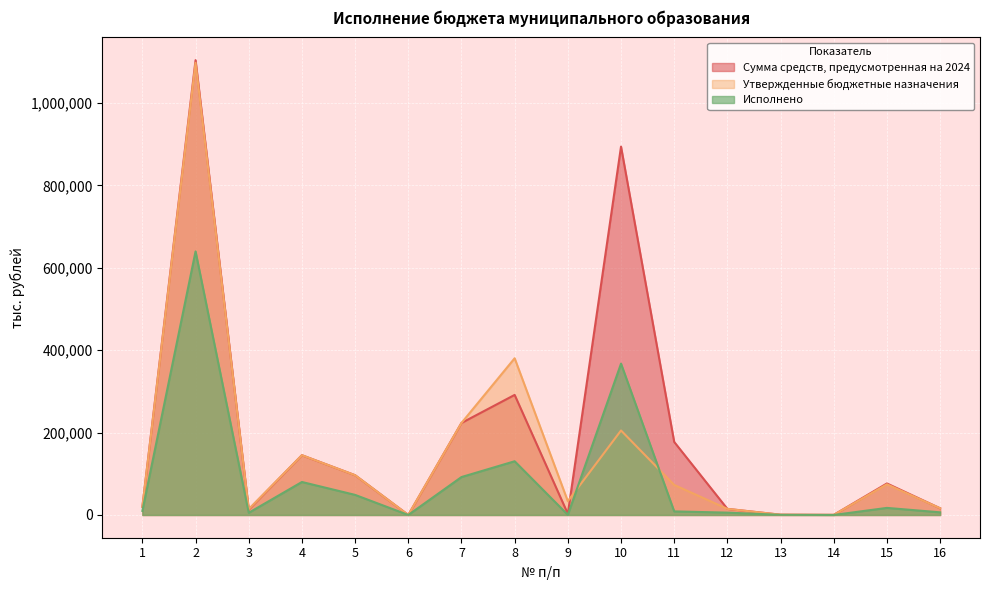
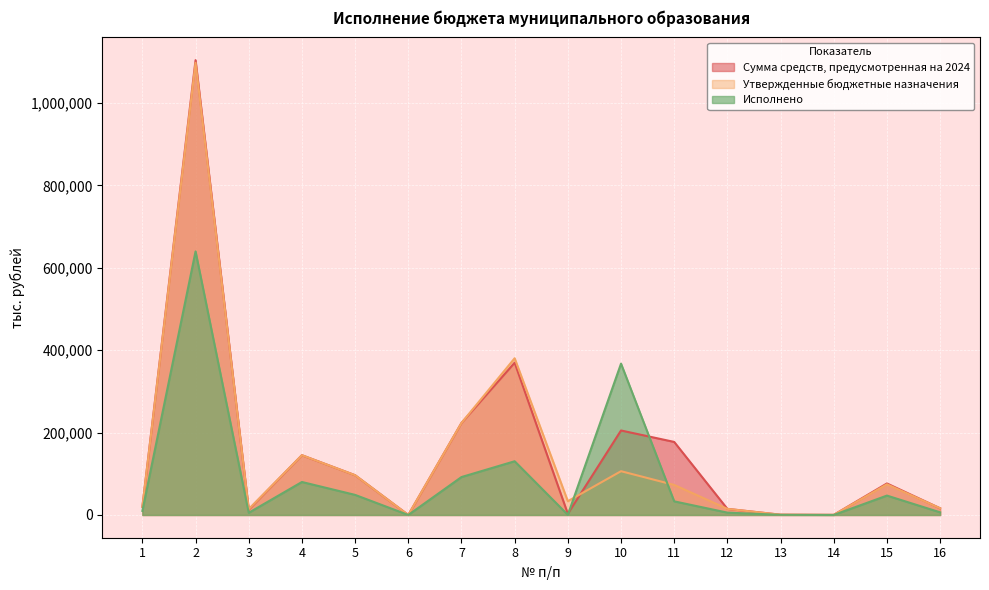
Сумма средств, предусмотренная на 2024, 8: 290,000 -> 370,000
Сумма средств, предусмотренная на 2024, 10: 890,000 -> 210,000
Утвержденные бюджетные назначения, 10: 210,000 -> 110,000
Исполнено, 11: 10,000 -> 30,000
Исполнено, 15: 20,000 -> 50,000
